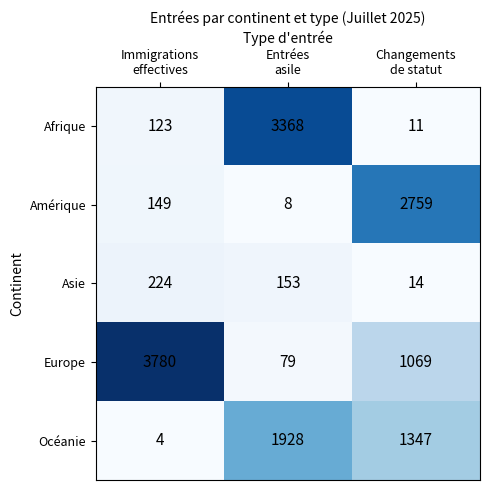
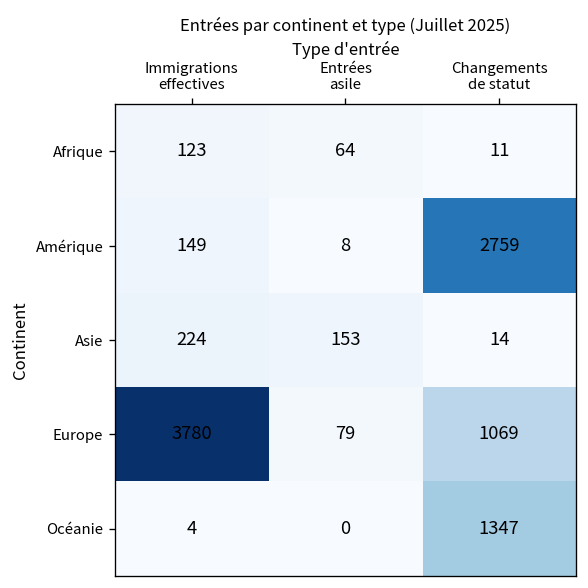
Afrique, Entrées asile: 3368 -> 64
Océanie, Entrées asile: 1928 -> 0
